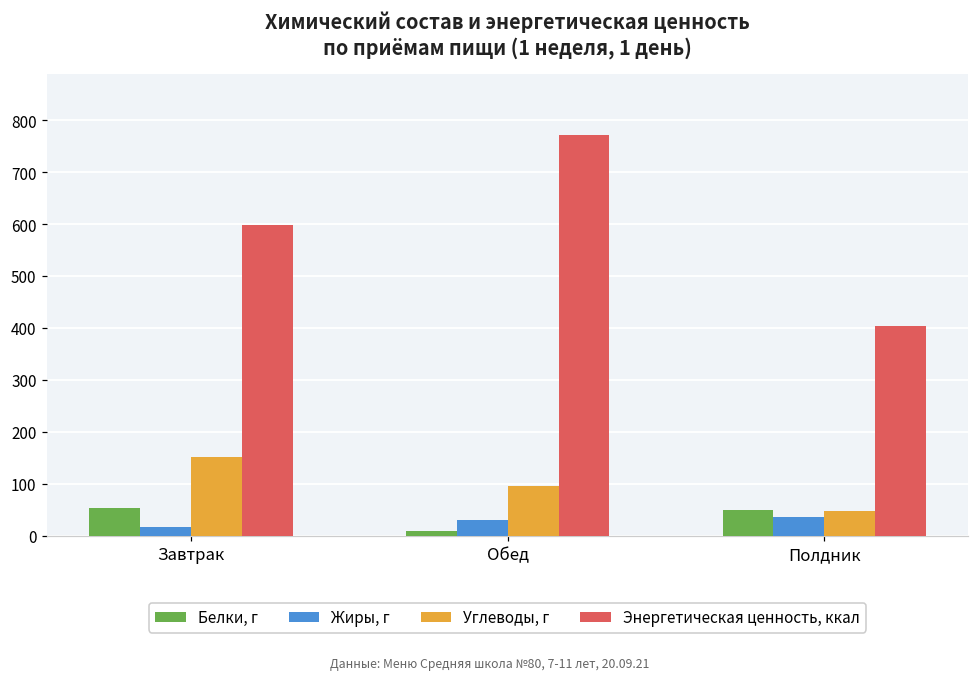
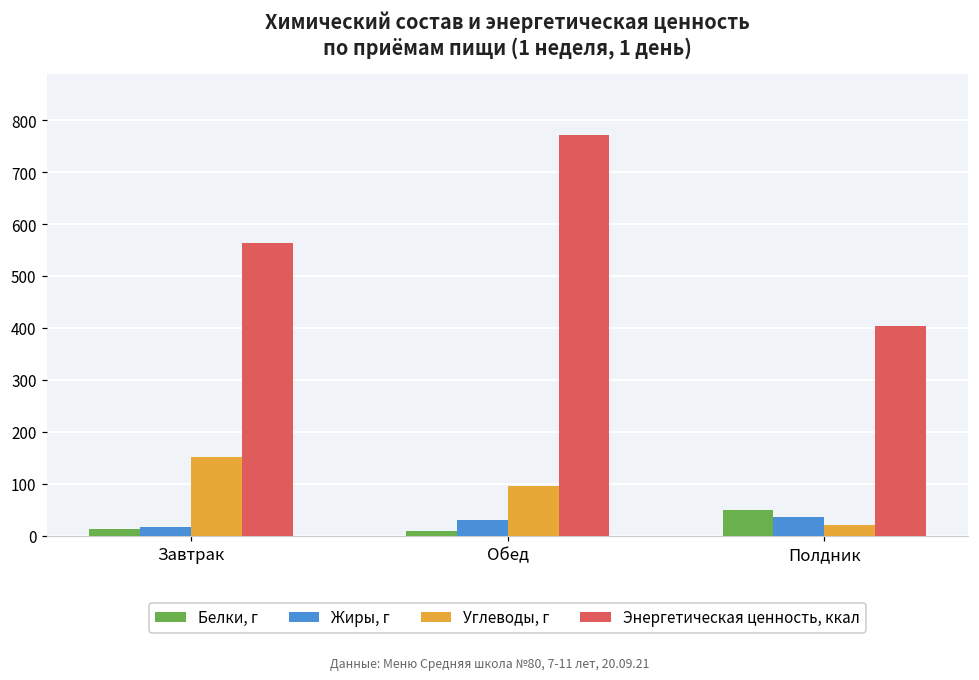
Белки, г, Завтрак: 50 -> 10
Энергетическая ценность, ккал, Завтрак: 600 -> 560
Углеводы, г, Полдник: 50 -> 20
